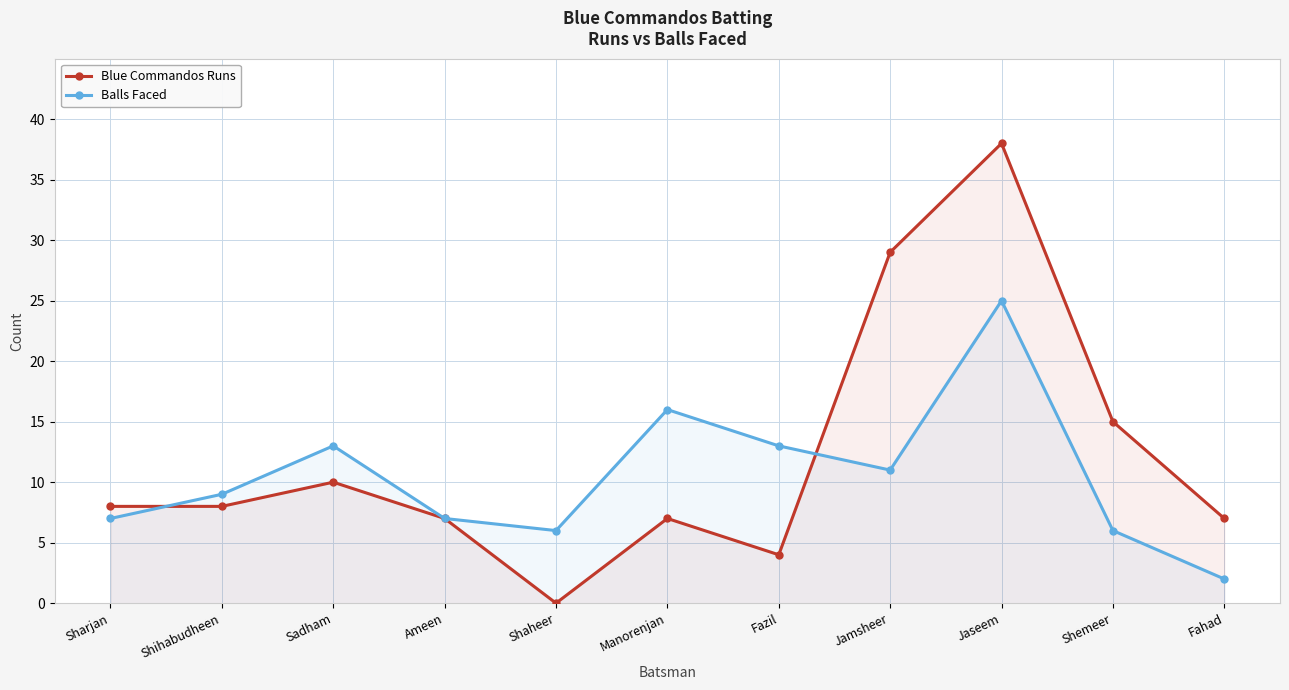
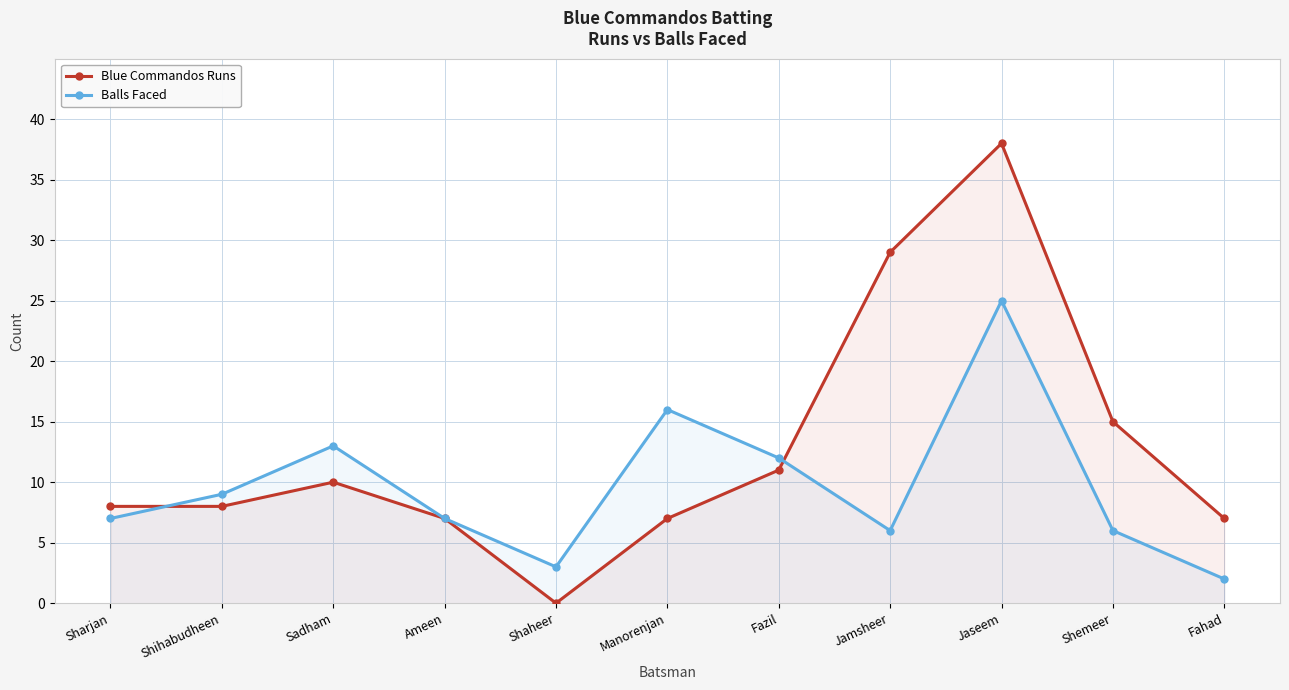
Balls Faced, Shaheer: 6 -> 3
Blue Commandos Runs, Fazil: 4 -> 11
Balls Faced, Fazil: 13 -> 12
Balls Faced, Jamsheer: 11 -> 6
